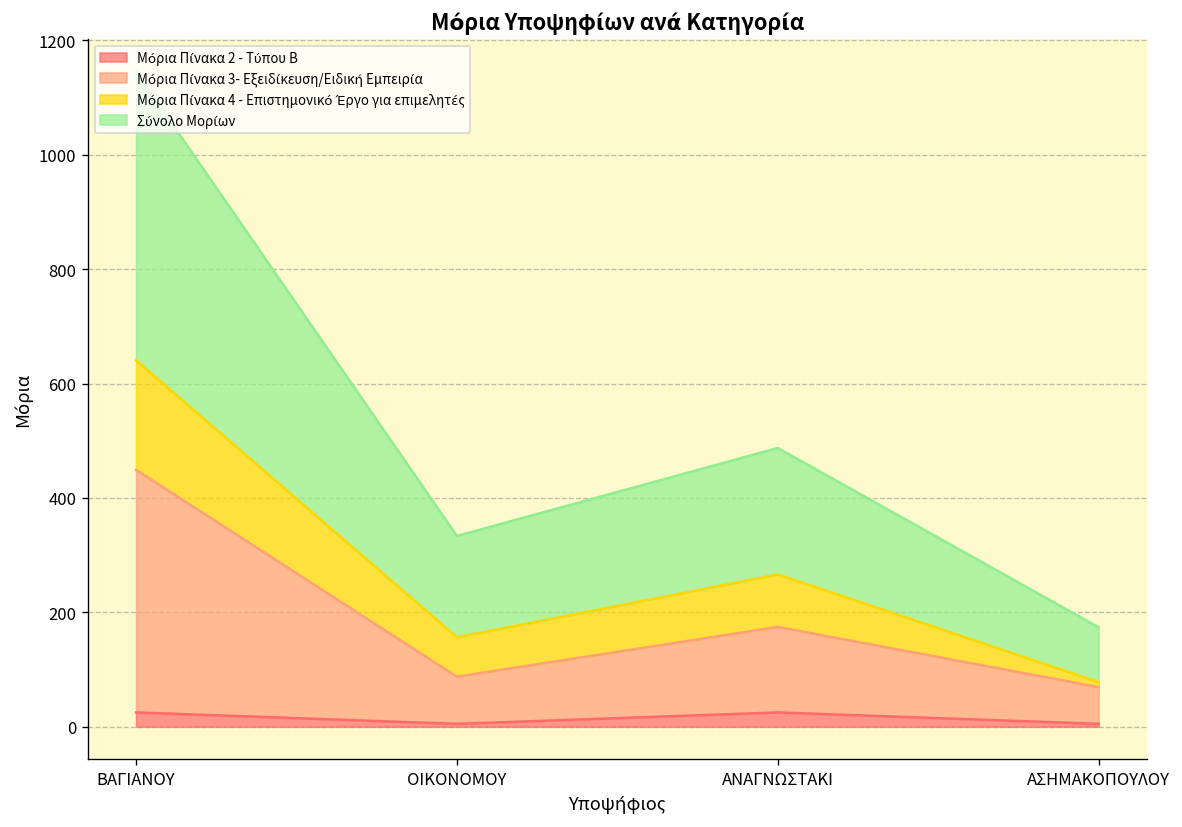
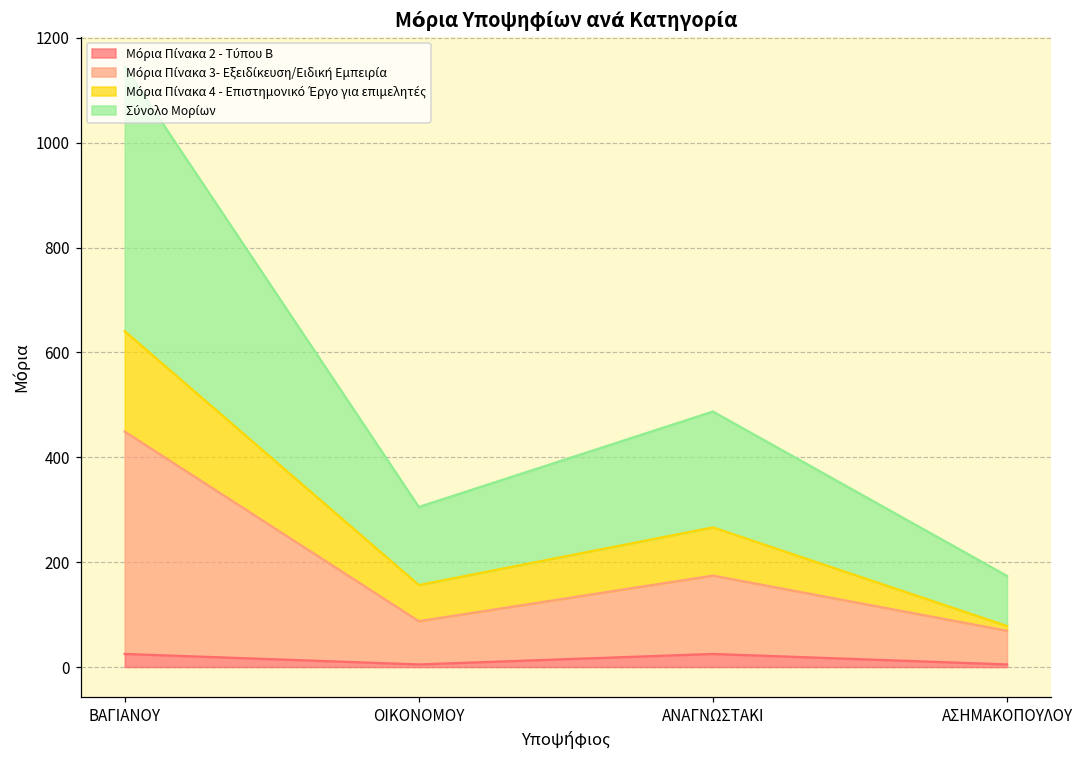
Σύνολο Μορίων, ΟΙΚΟΝΟΜΟΥ: 180 -> 150
